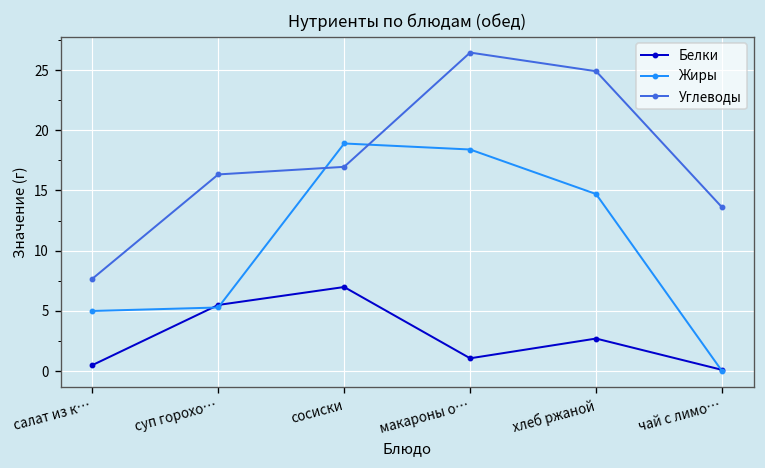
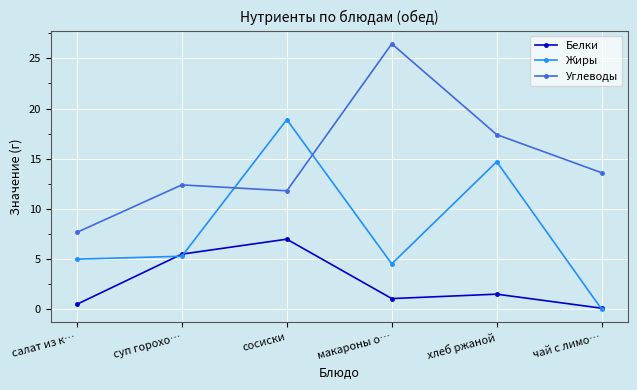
Углеводы, суп горохо…: 16.3 -> 12.4
Углеводы, сосиски: 17.0 -> 11.8
Жиры, макароны о…: 18.4 -> 4.5
Белки, хлеб ржаной: 2.7 -> 1.5
Углеводы, хлеб ржаной: 24.9 -> 17.4
